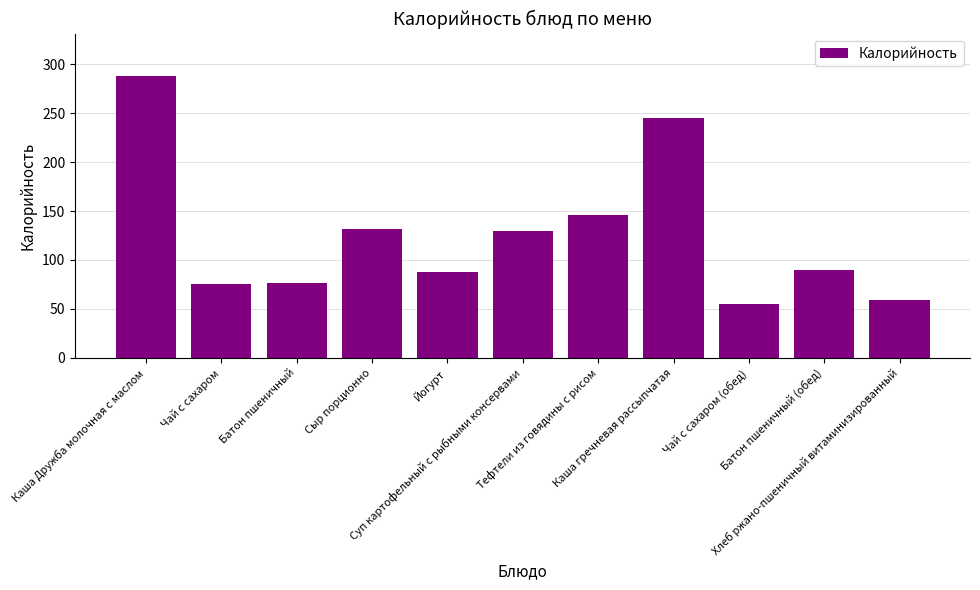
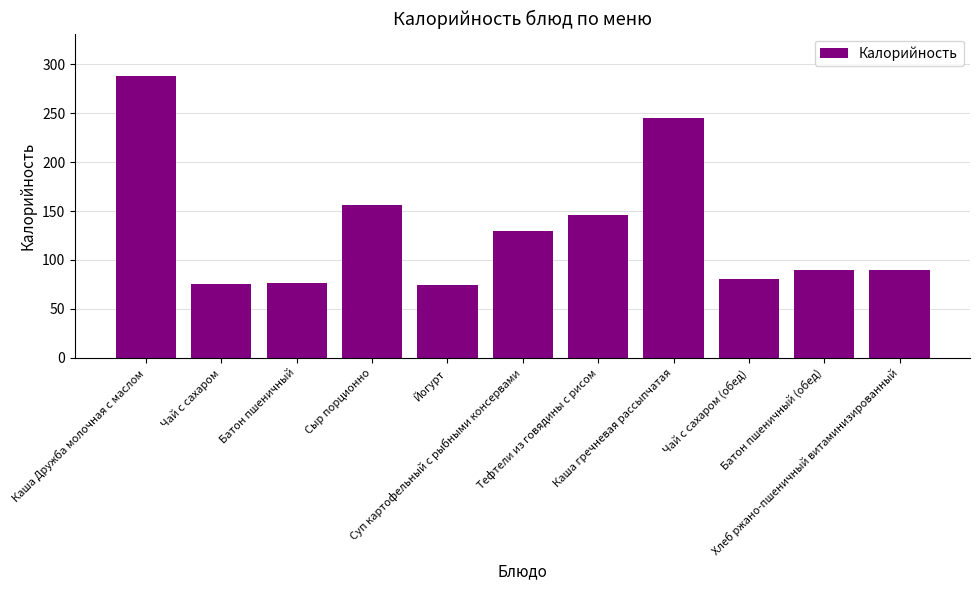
Сыр порционно: 130 -> 160
Йогурт: 90 -> 70
Чай с сахаром (обед): 60 -> 80
Хлеб ржано-пшеничный витаминизированный: 60 -> 90
